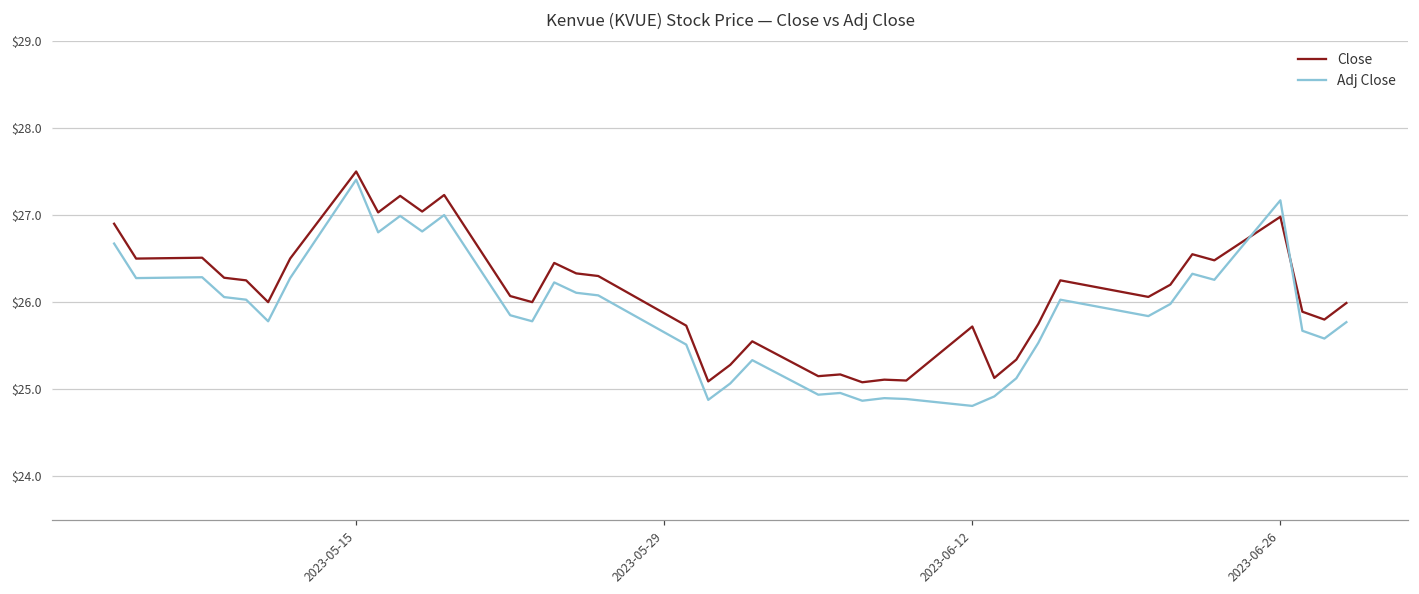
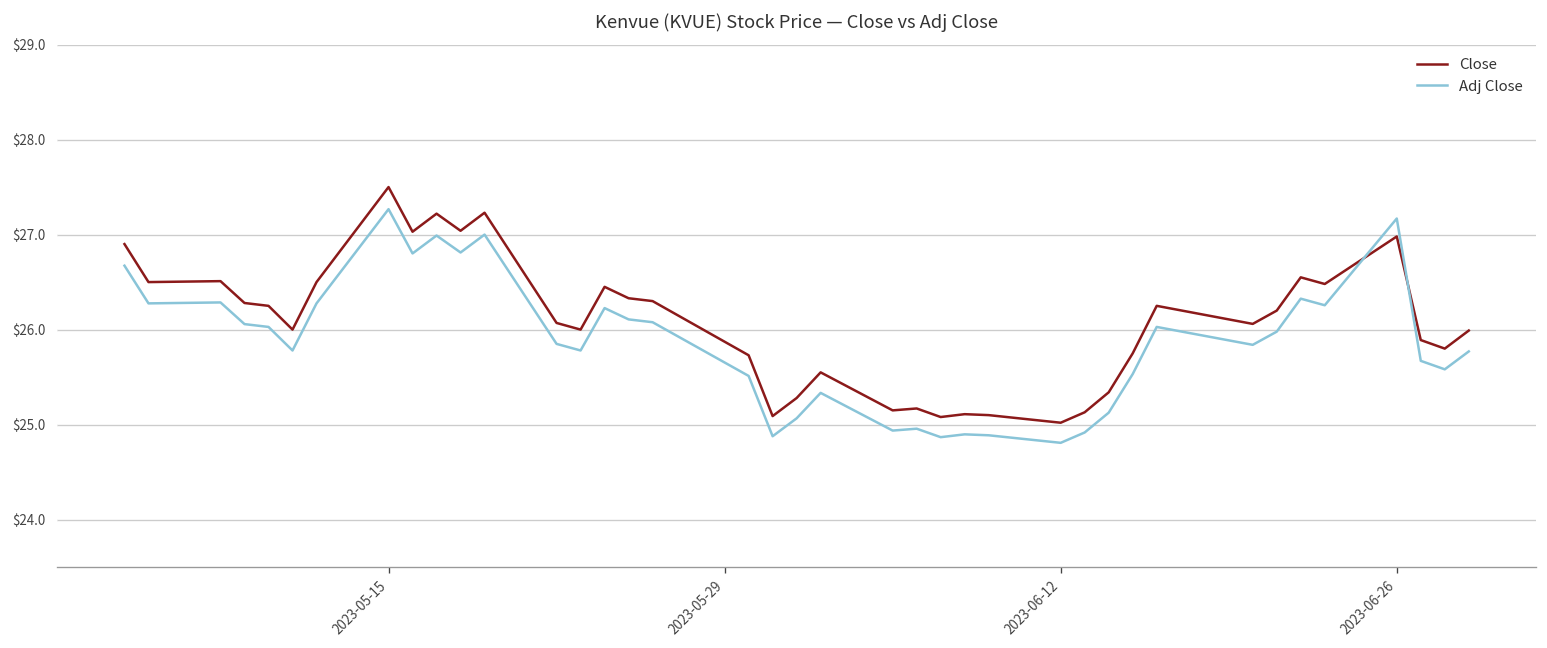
Adj Close, 2023-05-15: $27.4 -> $27.3
Close, 2023-06-12: $25.7 -> $25.0
